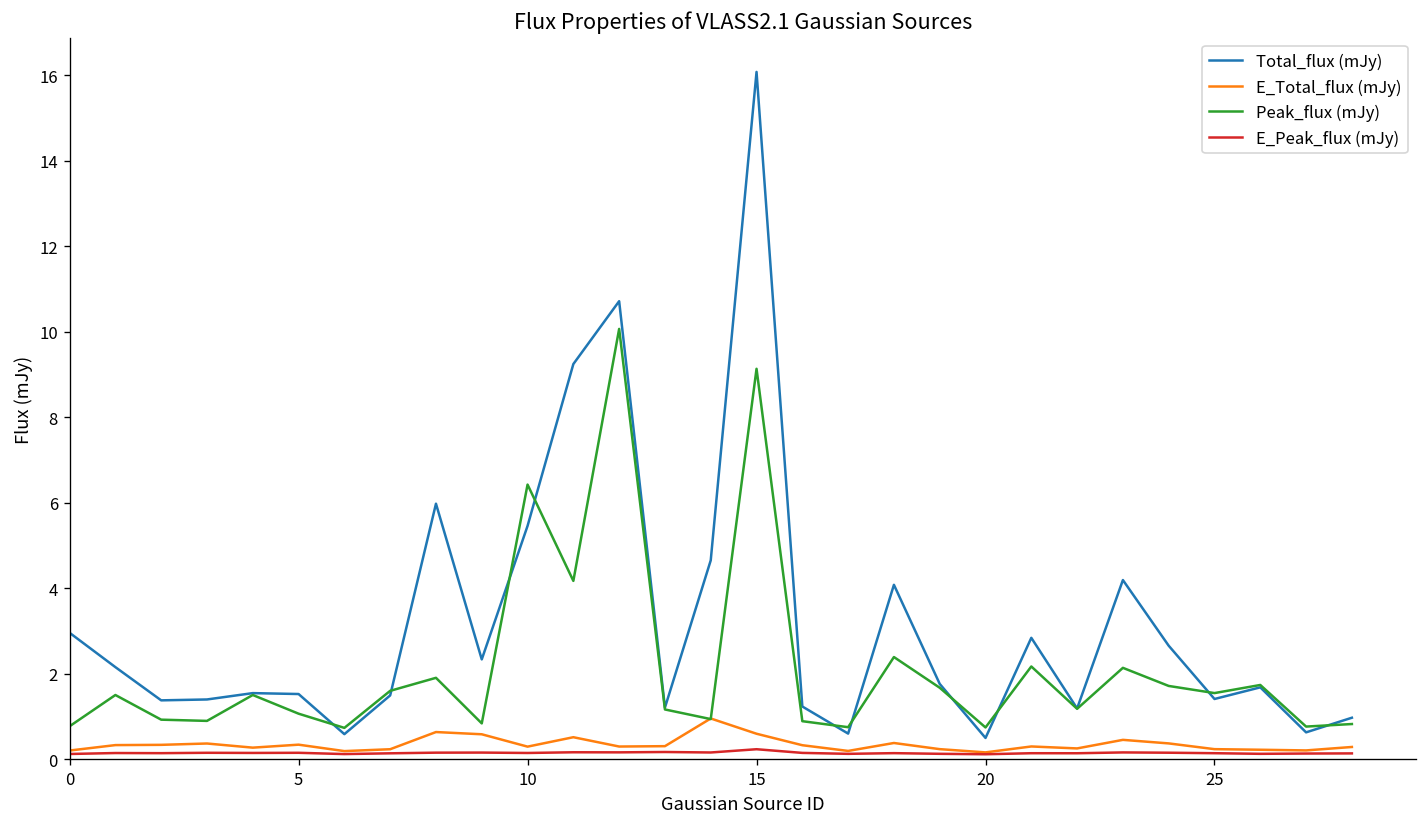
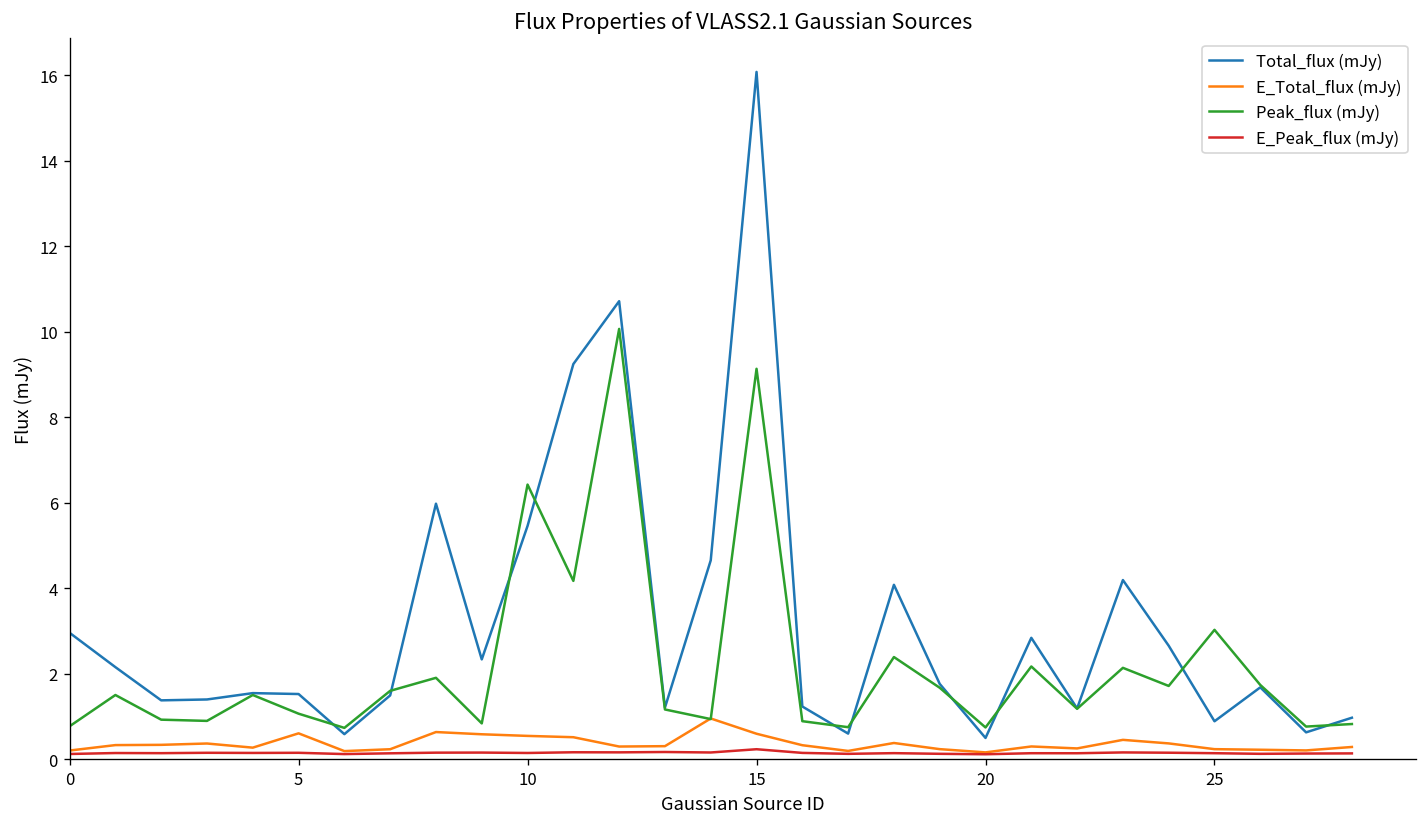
E_Total_flux (mJy), 5: 0.3 -> 0.6
E_Total_flux (mJy), 10: 0.3 -> 0.6
Total_flux (mJy), 25: 1.4 -> 0.9
Peak_flux (mJy), 25: 1.6 -> 3.0
